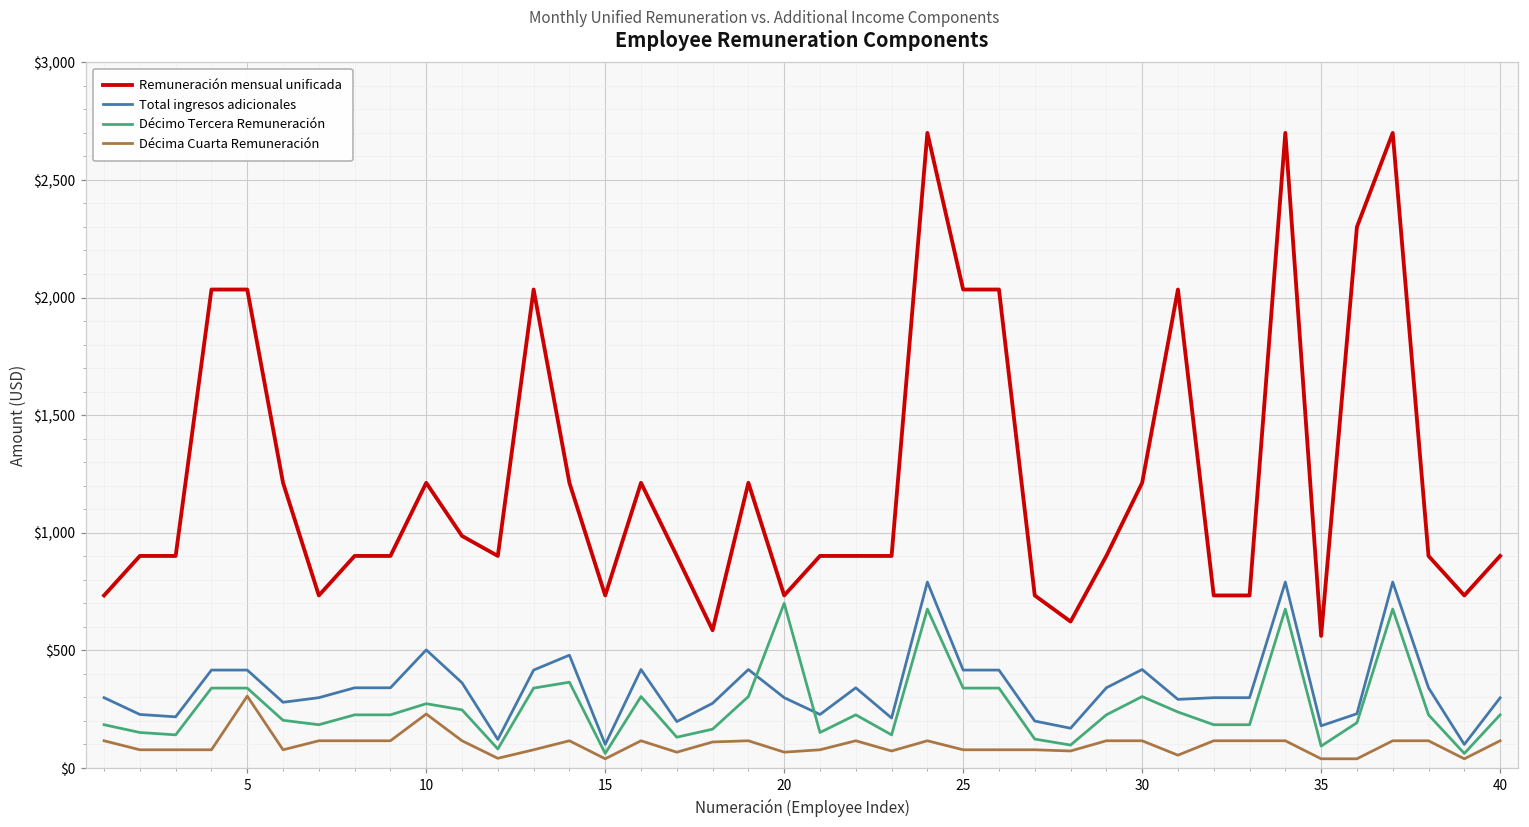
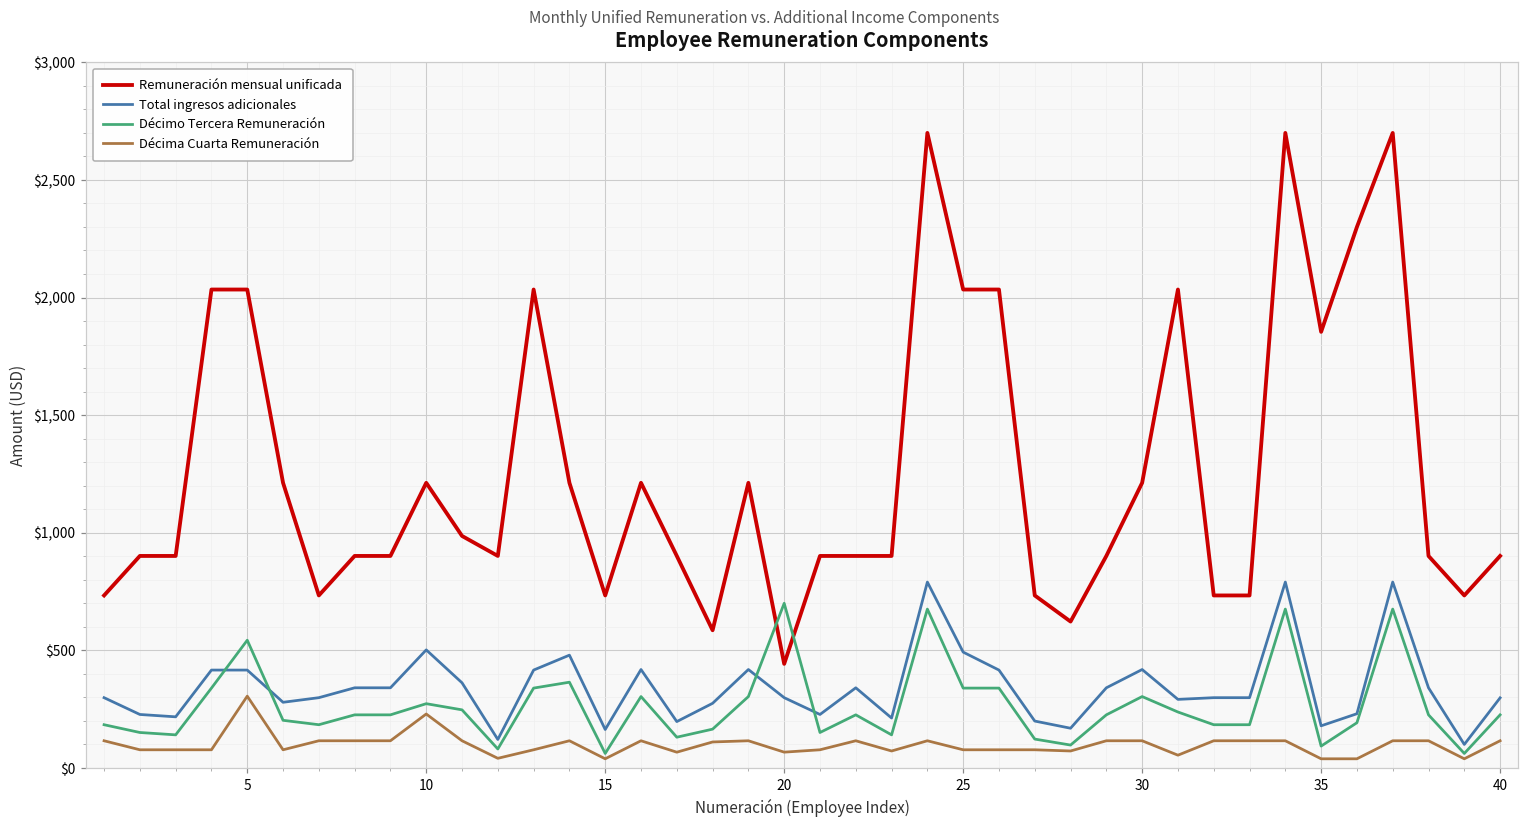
Décimo Tercera Remuneración, 5: $340 -> $540
Total ingresos adicionales, 15: $100 -> $160
Remuneración mensual unificada, 20: $730 -> $440
Total ingresos adicionales, 25: $420 -> $490
Remuneración mensual unificada, 35: $560 -> $1,850
